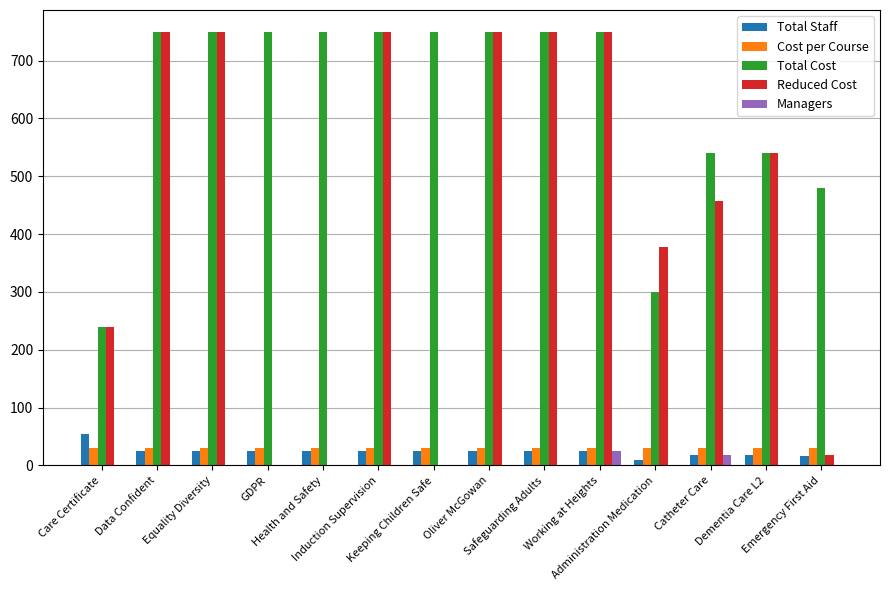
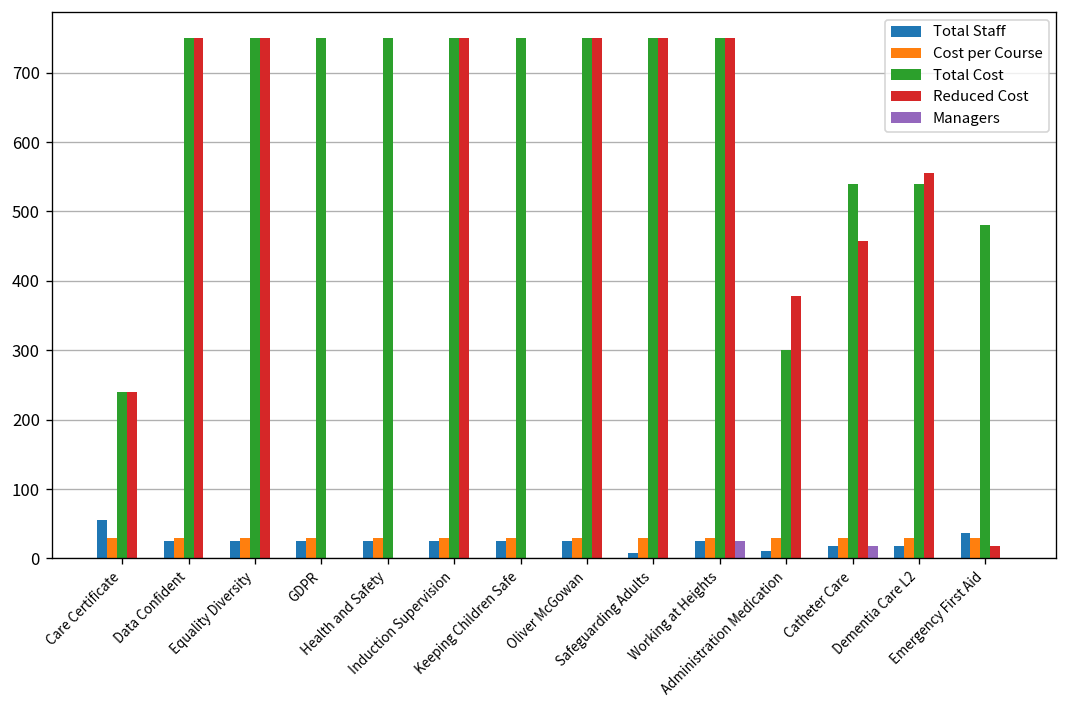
Total Staff, Safeguarding Adults: 30 -> 10
Reduced Cost, Dementia Care L2: 540 -> 560
Total Staff, Emergency First Aid: 20 -> 40
